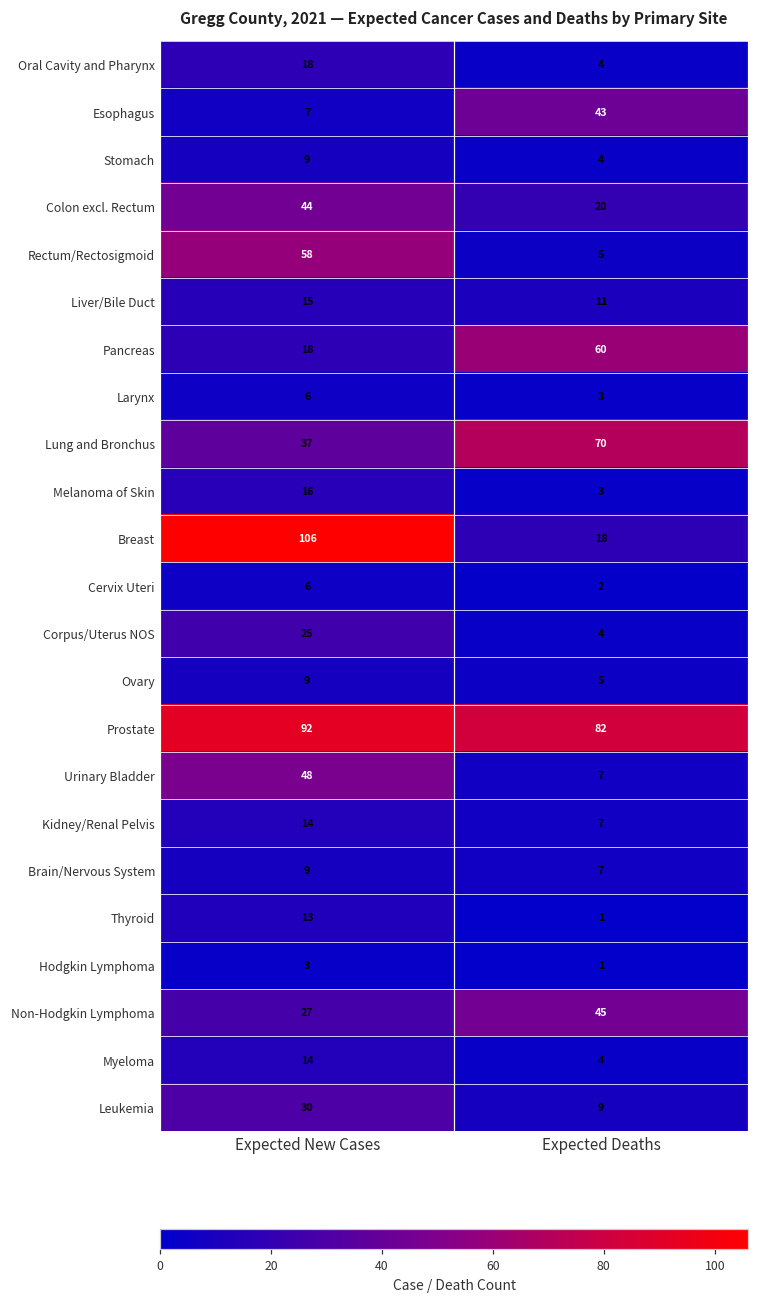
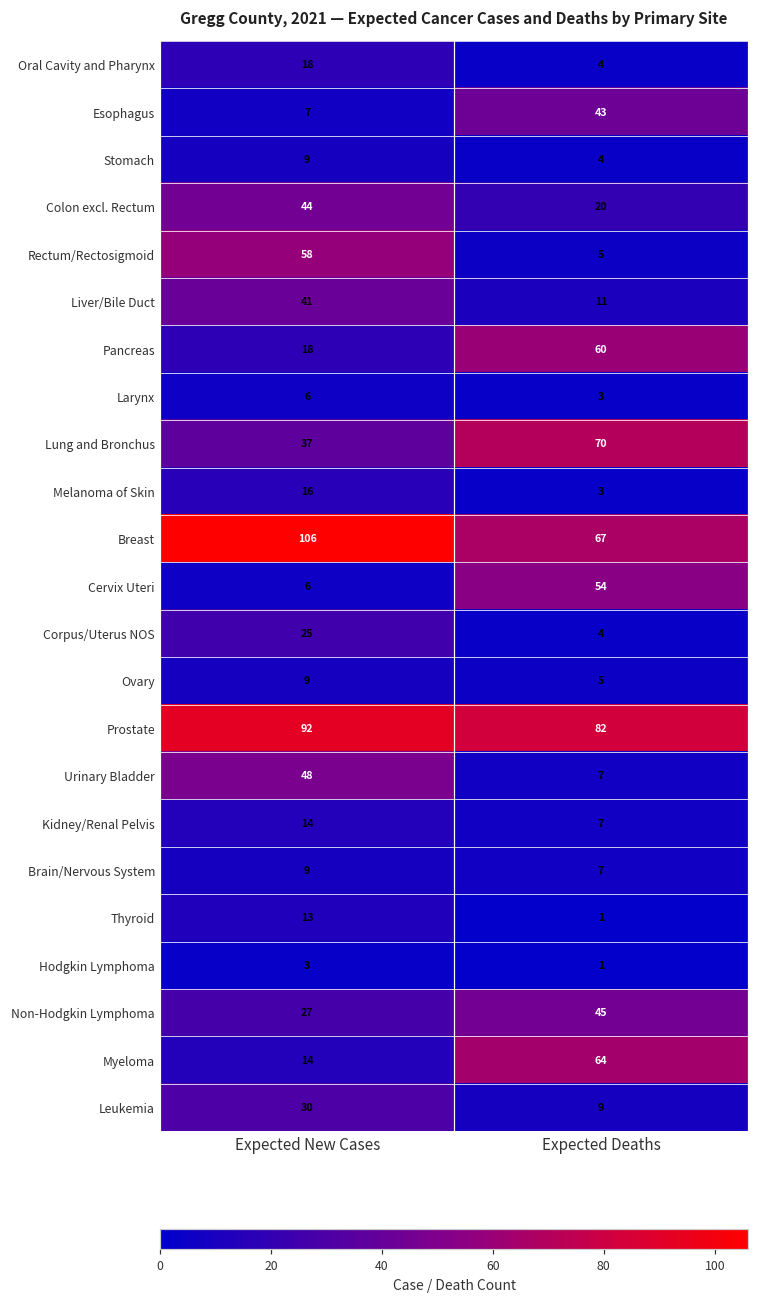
Liver/Bile Duct, Expected New Cases: 15 -> 41
Breast, Expected Deaths: 18 -> 67
Cervix Uteri, Expected Deaths: 2 -> 54
Myeloma, Expected Deaths: 4 -> 64
